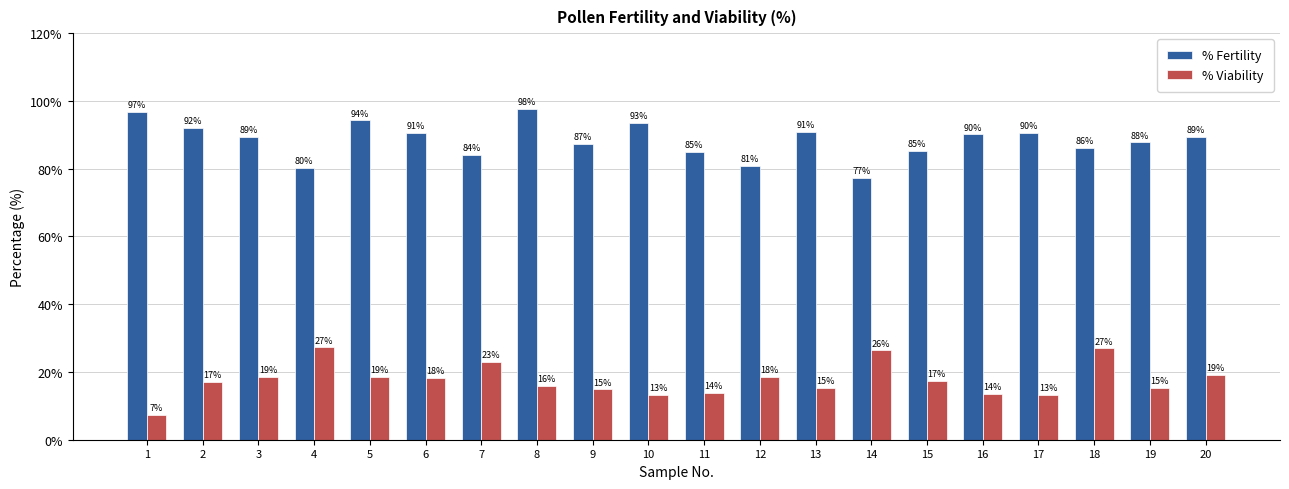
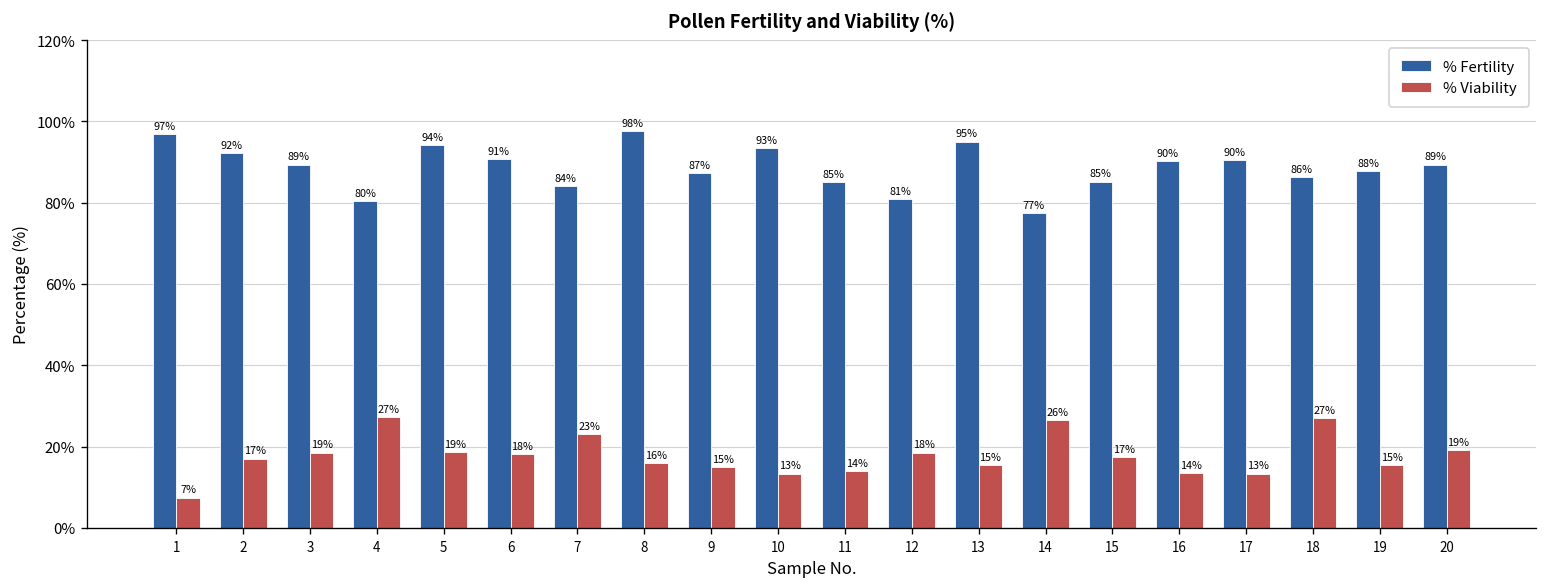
% Fertility, 13: 91% -> 95%
